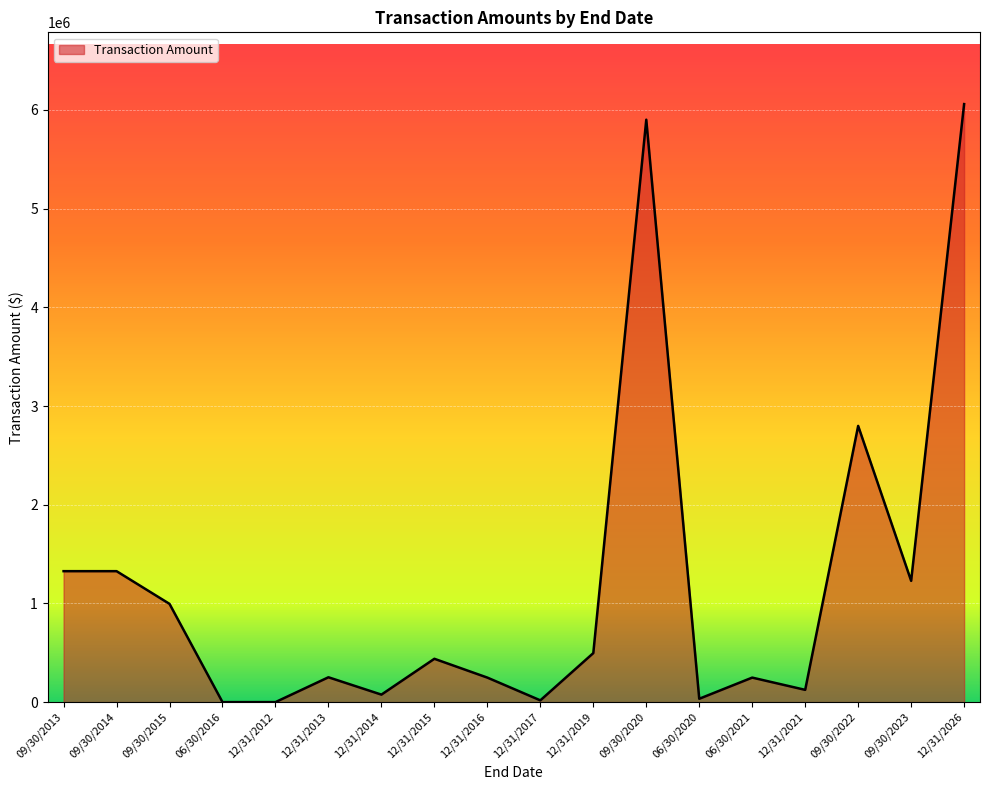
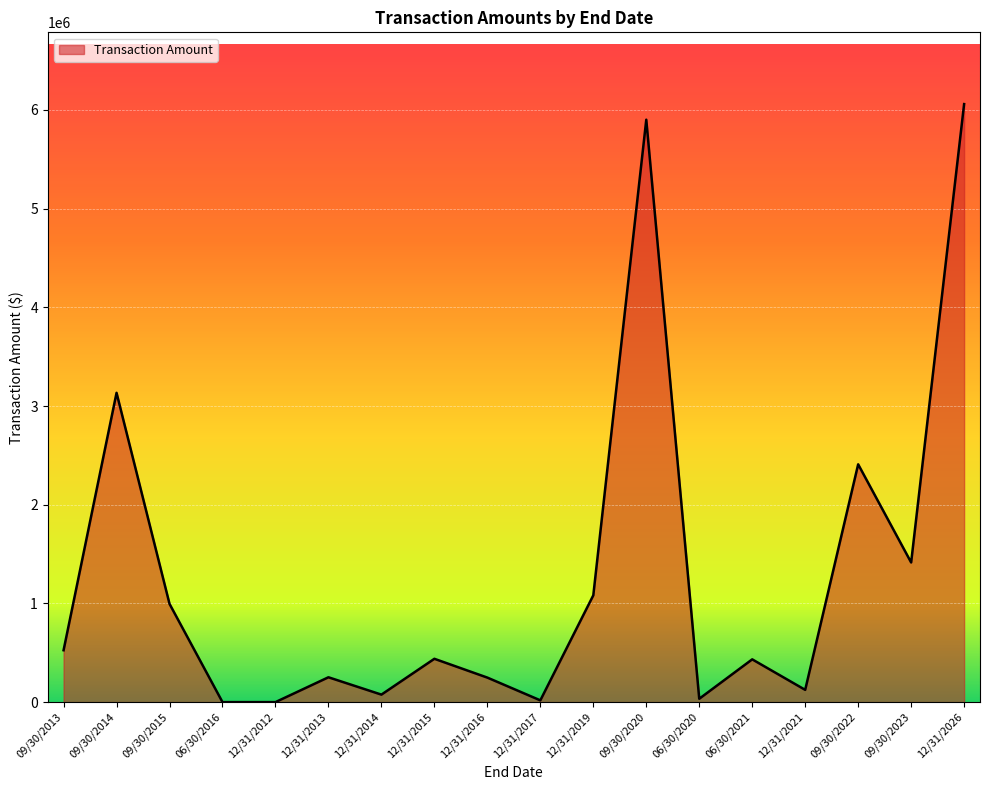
09/30/2013: 1300000 -> 500000
09/30/2014: 1300000 -> 3100000
12/31/2019: 500000 -> 1100000
06/30/2021: 200000 -> 400000
09/30/2022: 2800000 -> 2400000
09/30/2023: 1200000 -> 1400000
